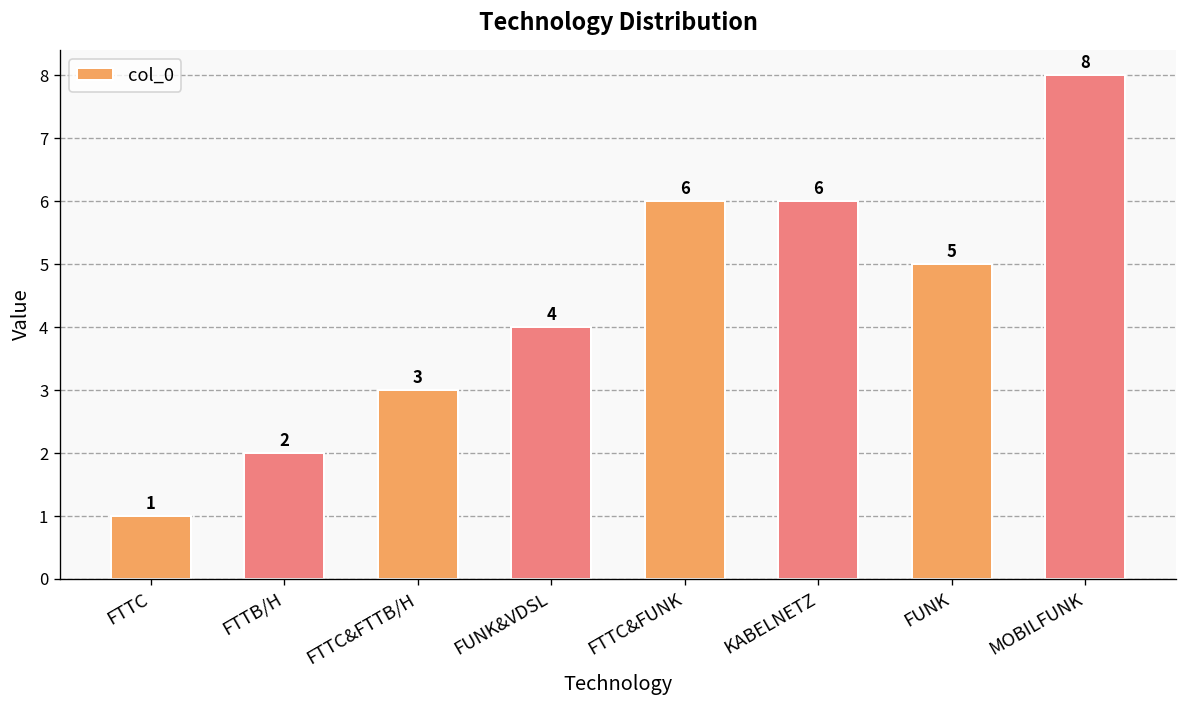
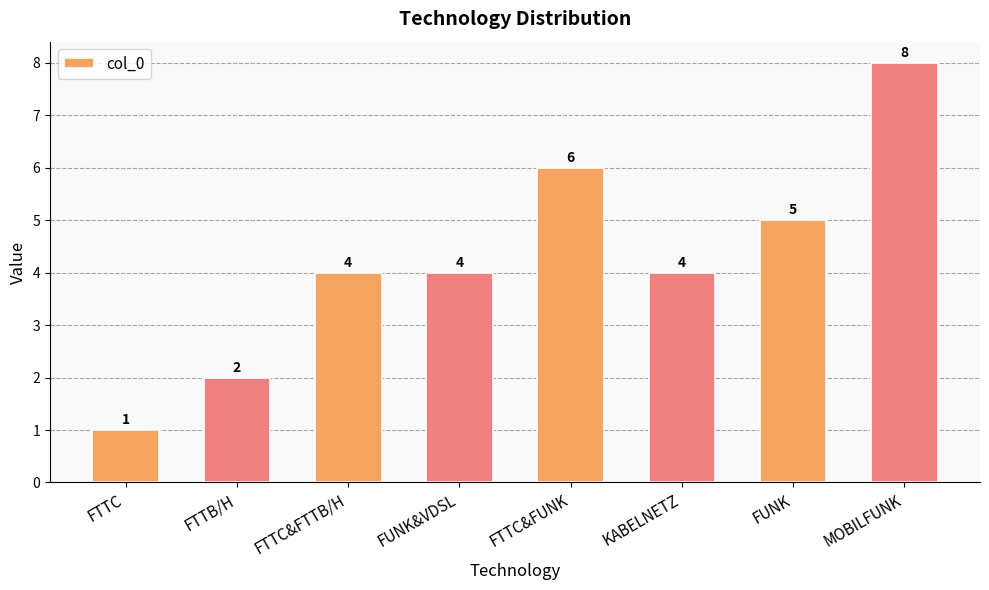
FTTC&FTTB/H: 3 -> 4
KABELNETZ: 6 -> 4
